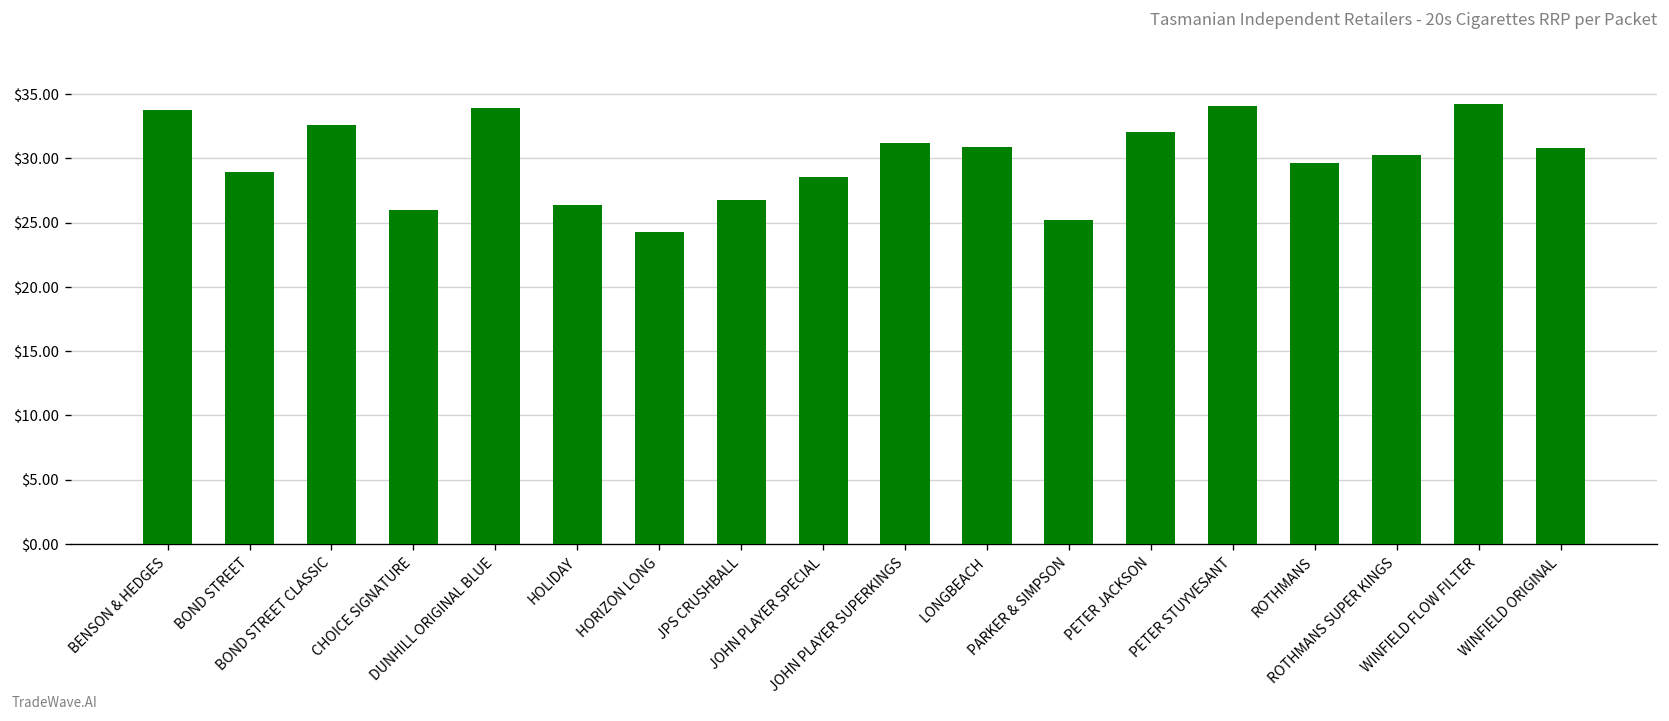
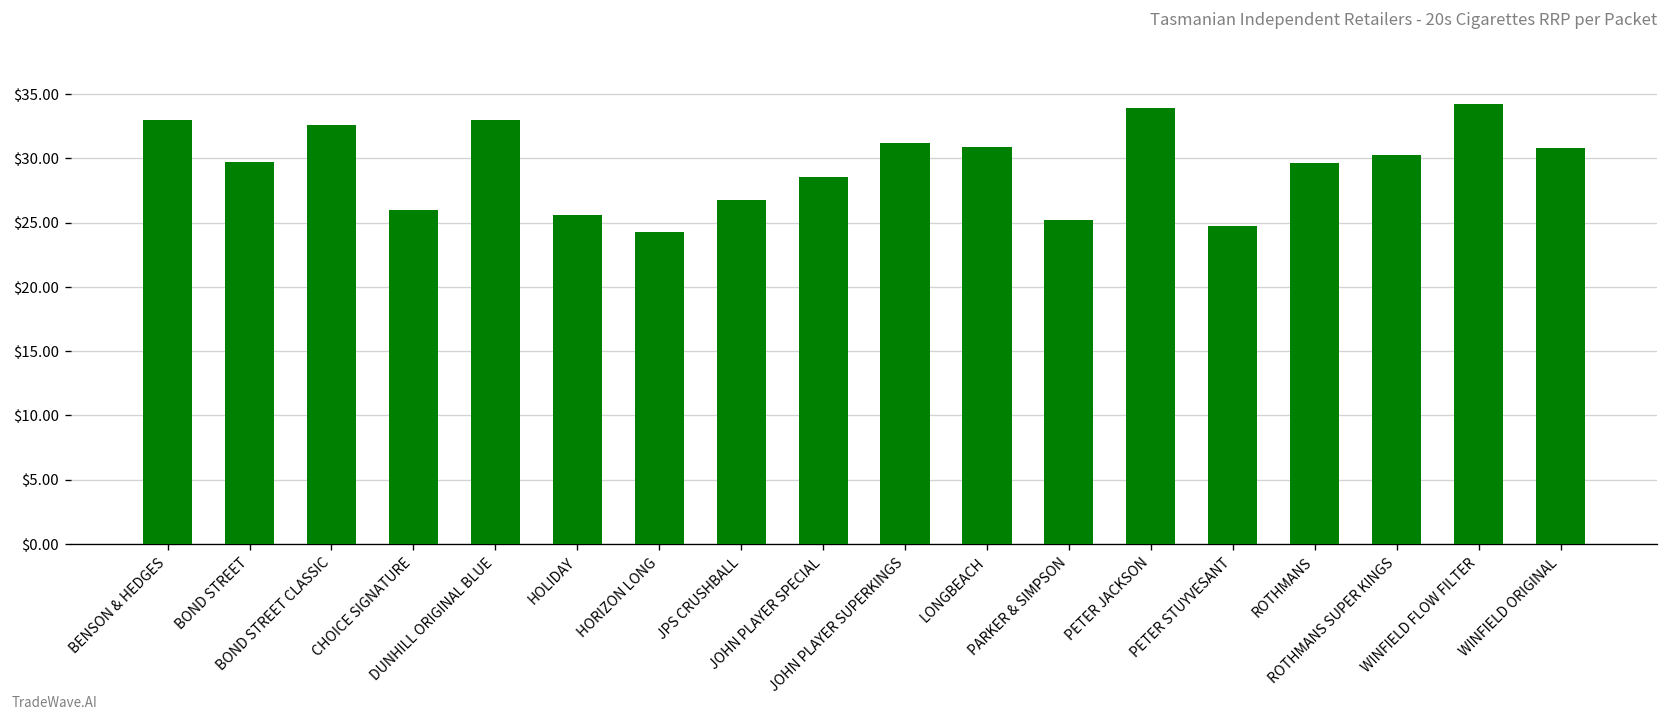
BENSON & HEDGES: $33.8 -> $33.0
BOND STREET: $29.0 -> $29.7
DUNHILL ORIGINAL BLUE: $33.9 -> $33.0
HOLIDAY: $26.4 -> $25.6
PETER JACKSON: $32.1 -> $33.9
PETER STUYVESANT: $34.1 -> $24.7
